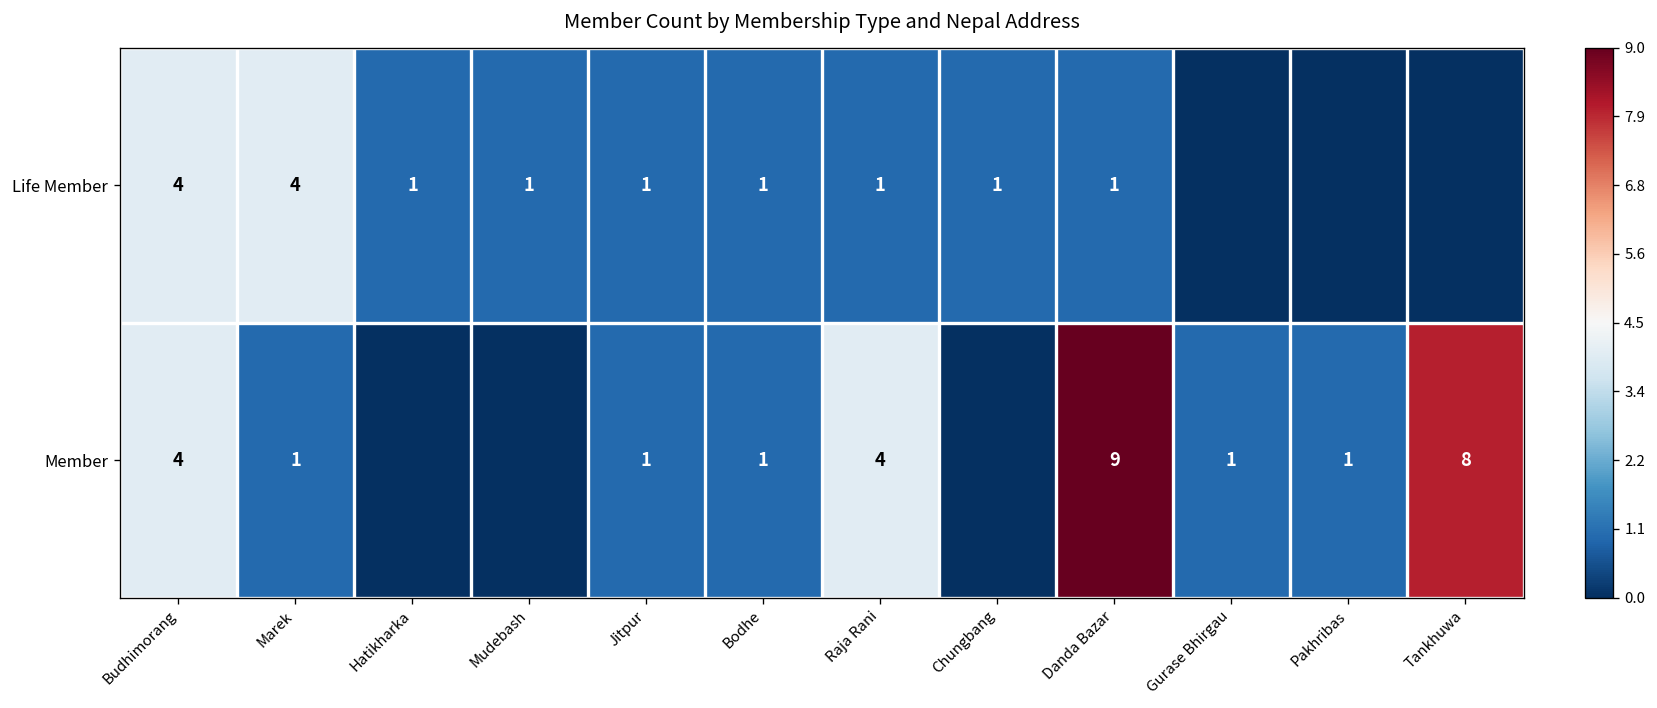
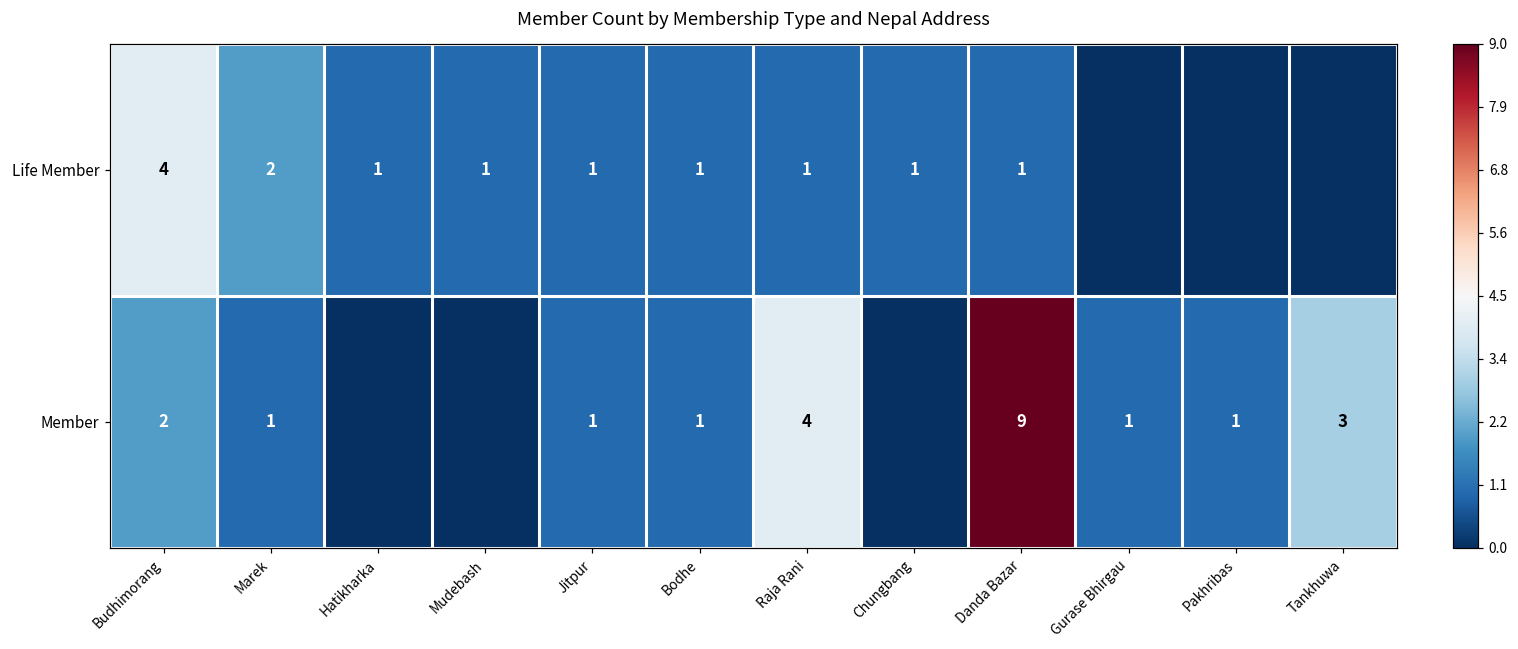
Life Member, Marek: 4 -> 2
Member, Budhimorang: 4 -> 2
Member, Tankhuwa: 8 -> 3
